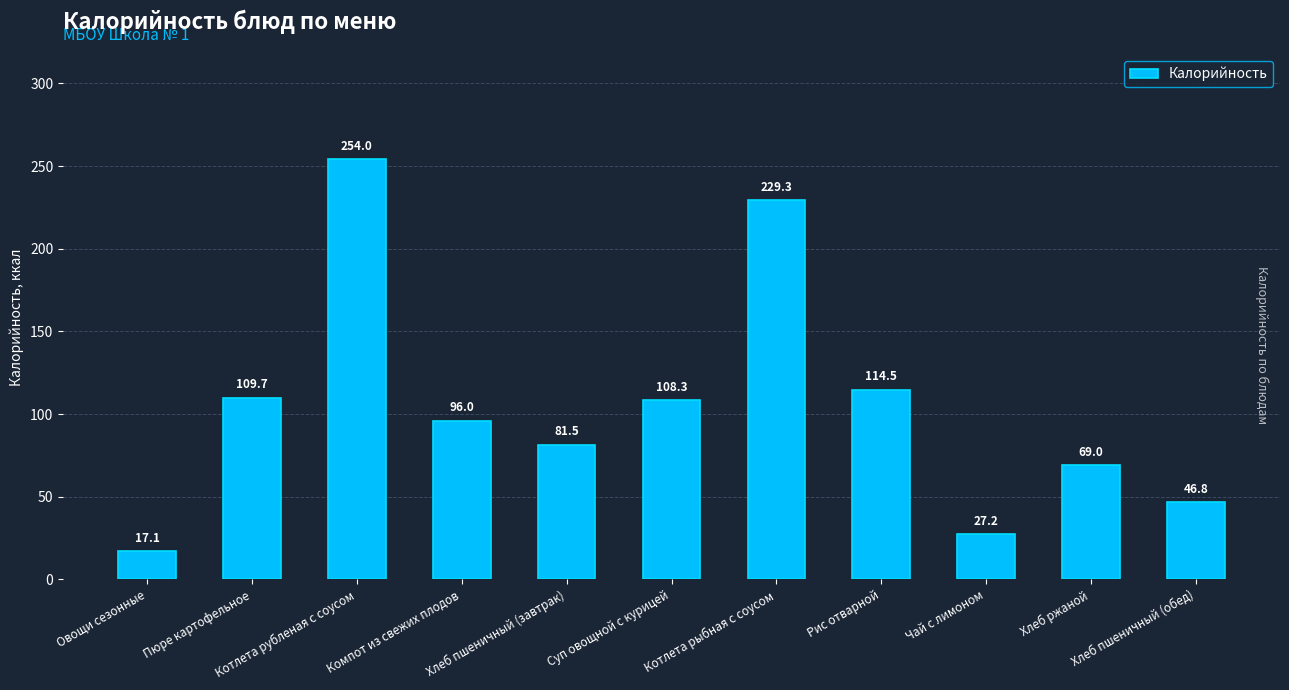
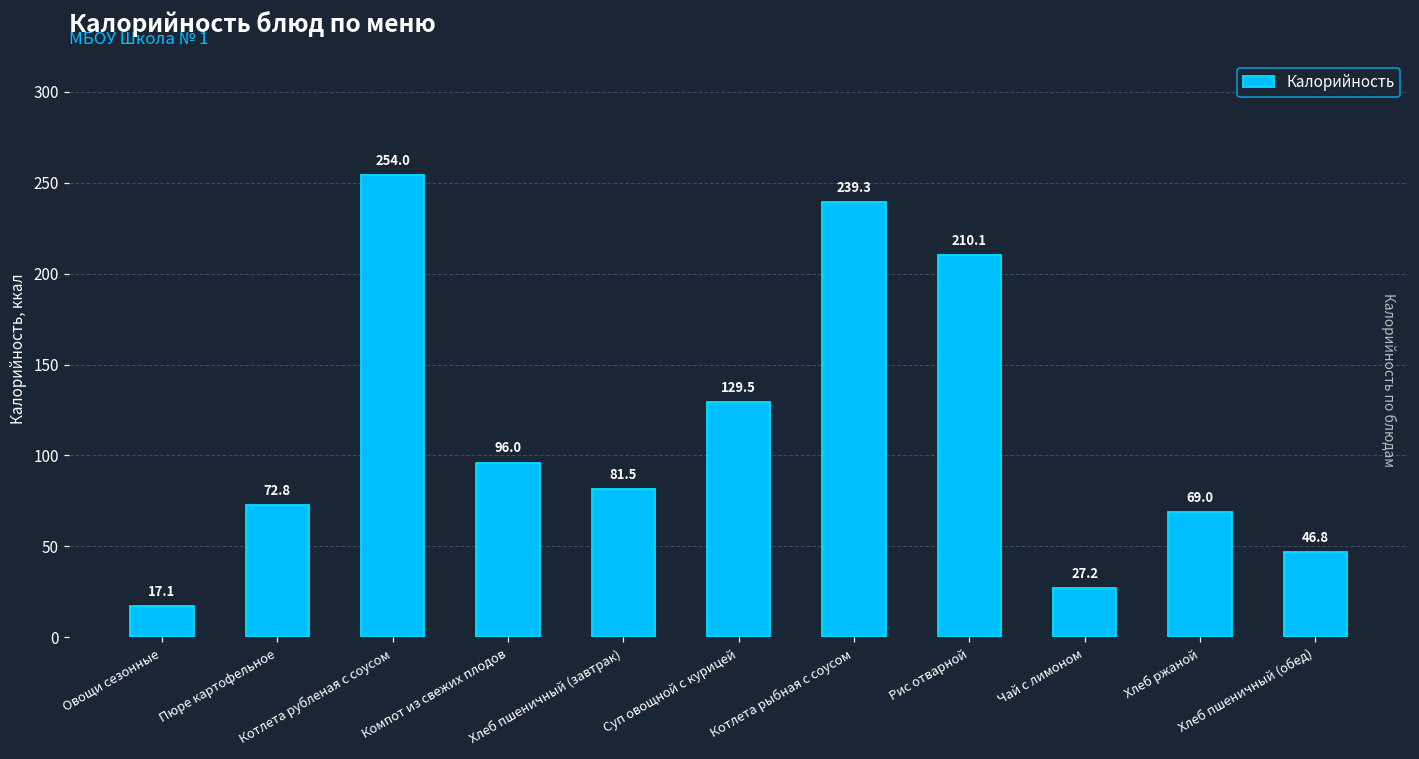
Пюре картофельное: 109.7 -> 72.8
Суп овощной с курицей: 108.3 -> 129.5
Котлета рыбная с соусом: 229.3 -> 239.3
Рис отварной: 114.5 -> 210.1
